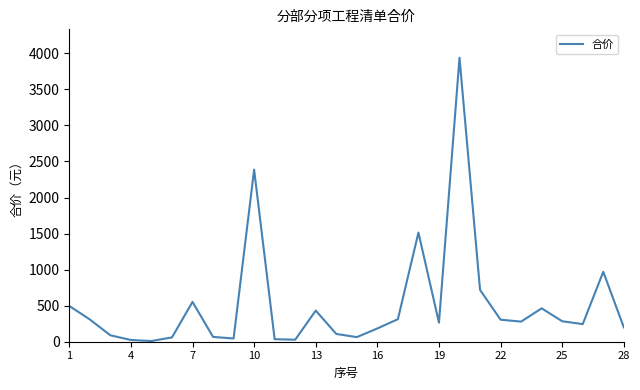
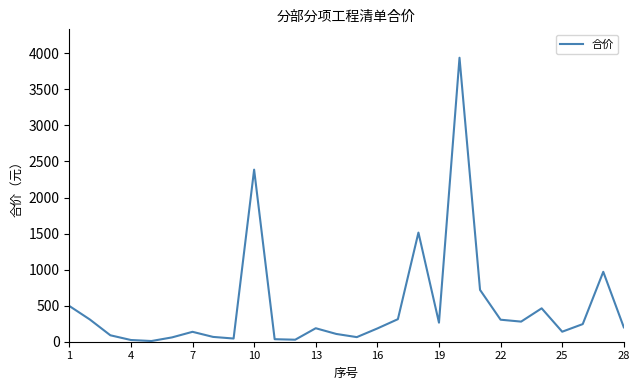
7: 600 -> 100
13: 400 -> 200
25: 300 -> 100
